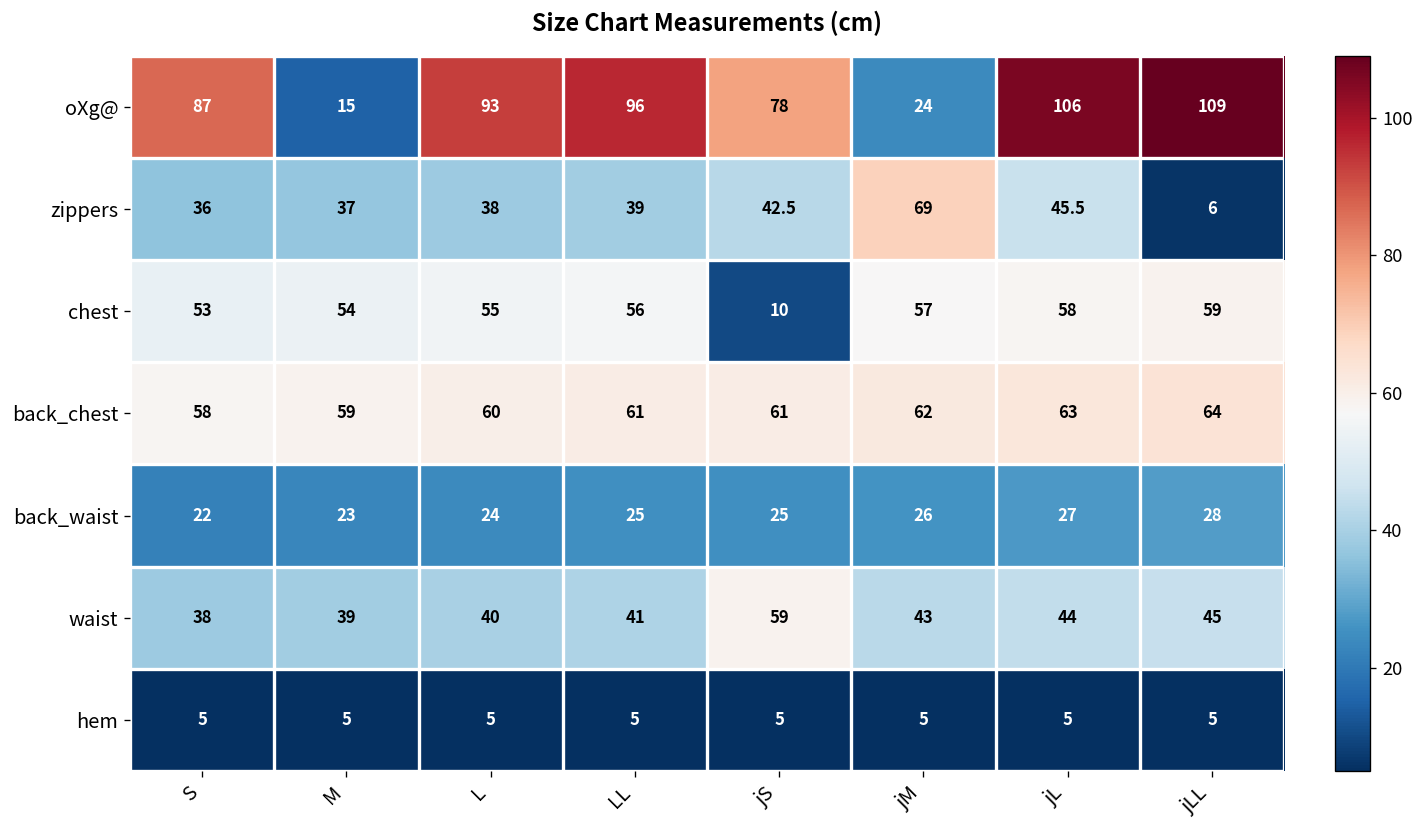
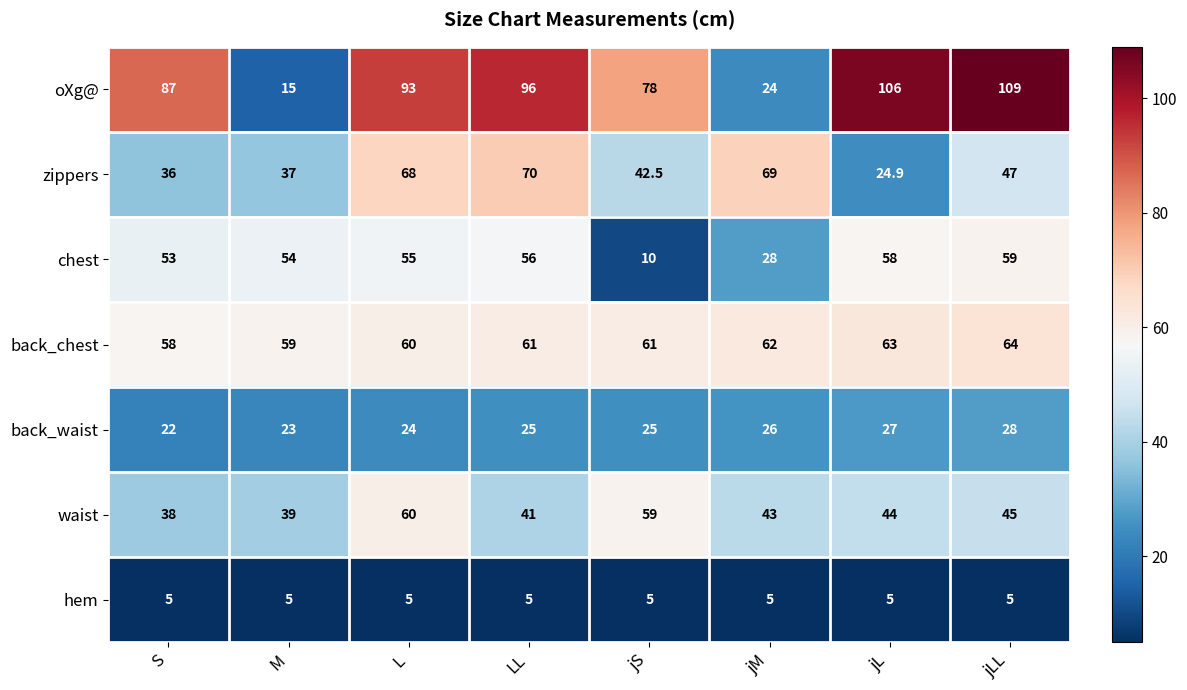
zippers, L: 38 -> 68
zippers, LL: 39 -> 70
zippers, jL: 45.5 -> 24.9
zippers, jLL: 6 -> 47
chest, jM: 57 -> 28
waist, L: 40 -> 60
